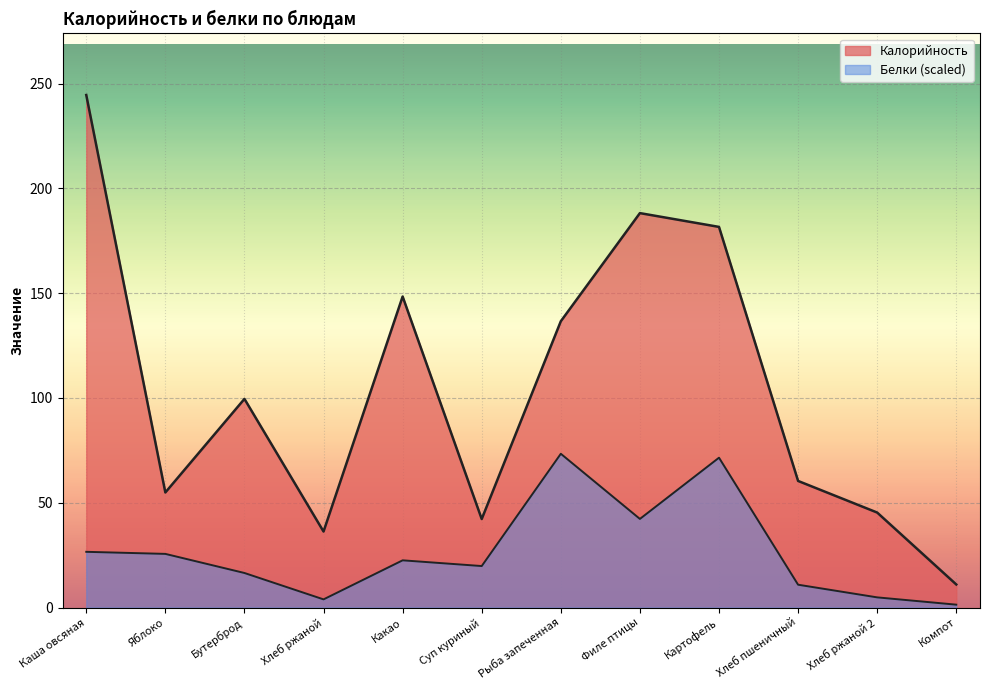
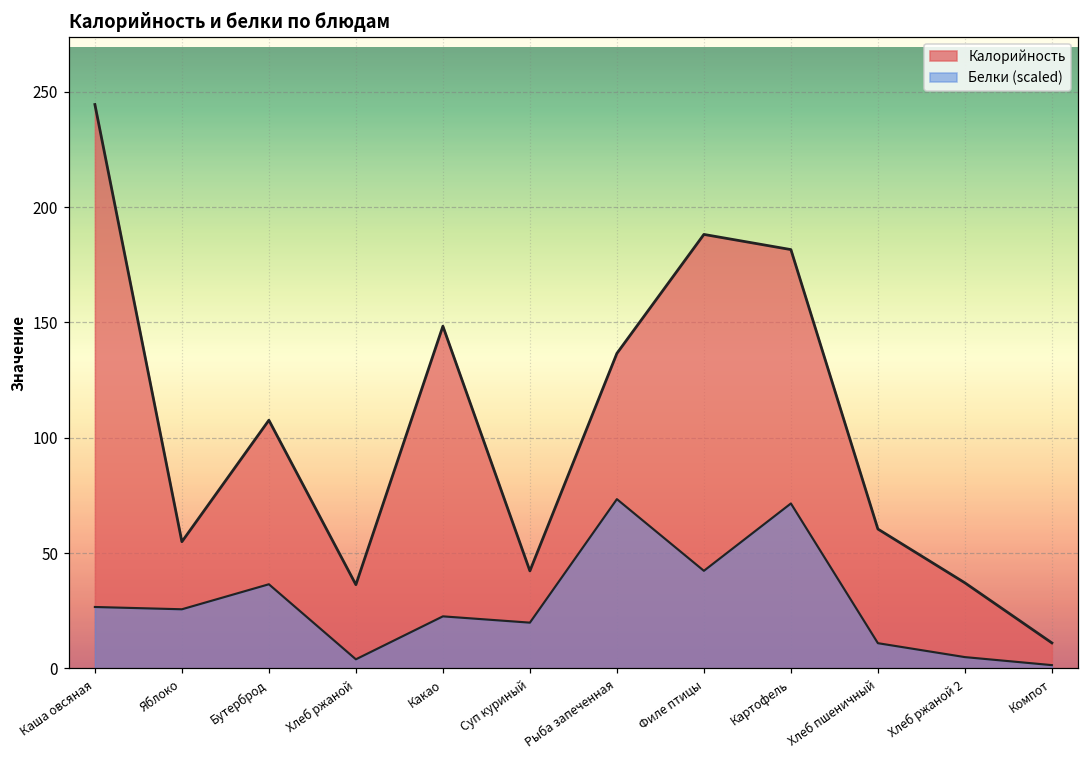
Калорийность, Бутерброд: 100 -> 108
Белки (scaled), Бутерброд: 16 -> 36
Калорийность, Хлеб ржаной 2: 45 -> 37
